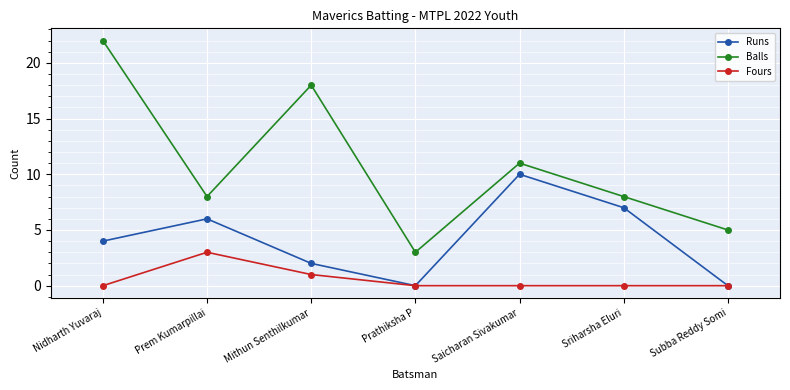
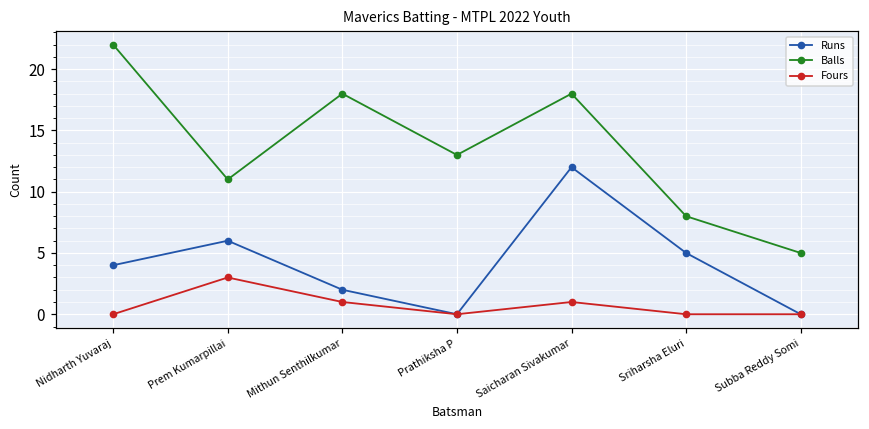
Balls, Prem Kumarpillai: 8 -> 11
Balls, Prathiksha P: 3 -> 13
Runs, Saicharan Sivakumar: 10 -> 12
Balls, Saicharan Sivakumar: 11 -> 18
Fours, Saicharan Sivakumar: 0 -> 1
Runs, Sriharsha Eluri: 7 -> 5
